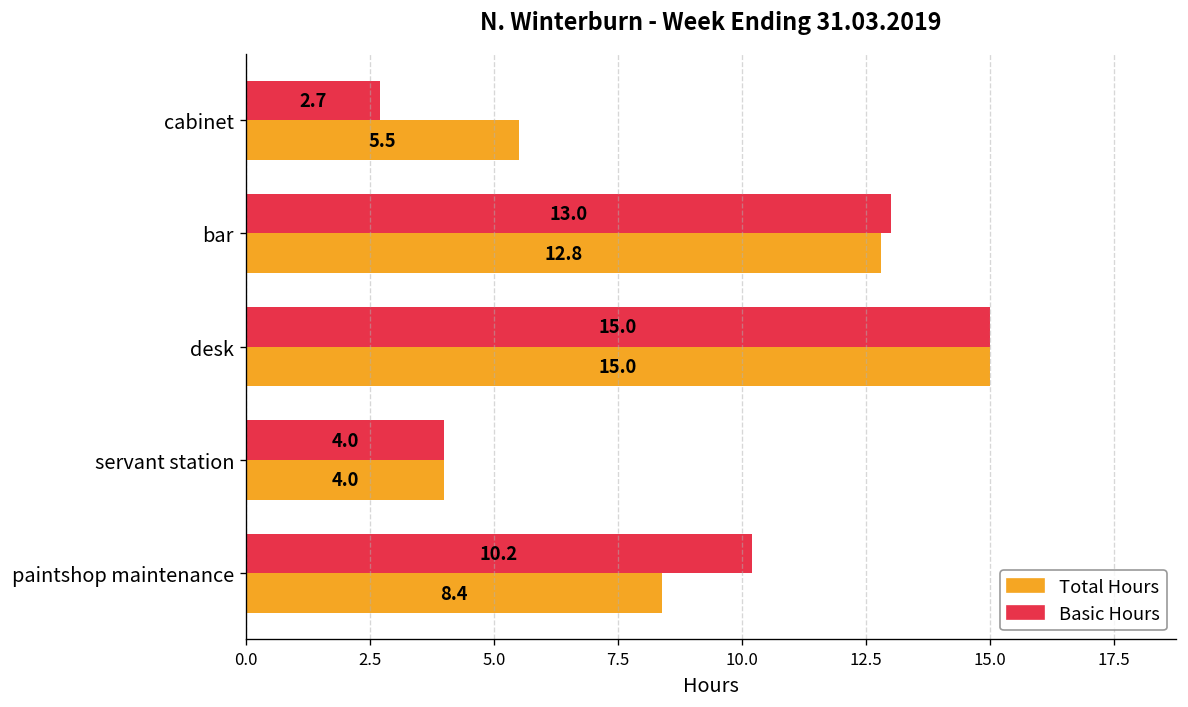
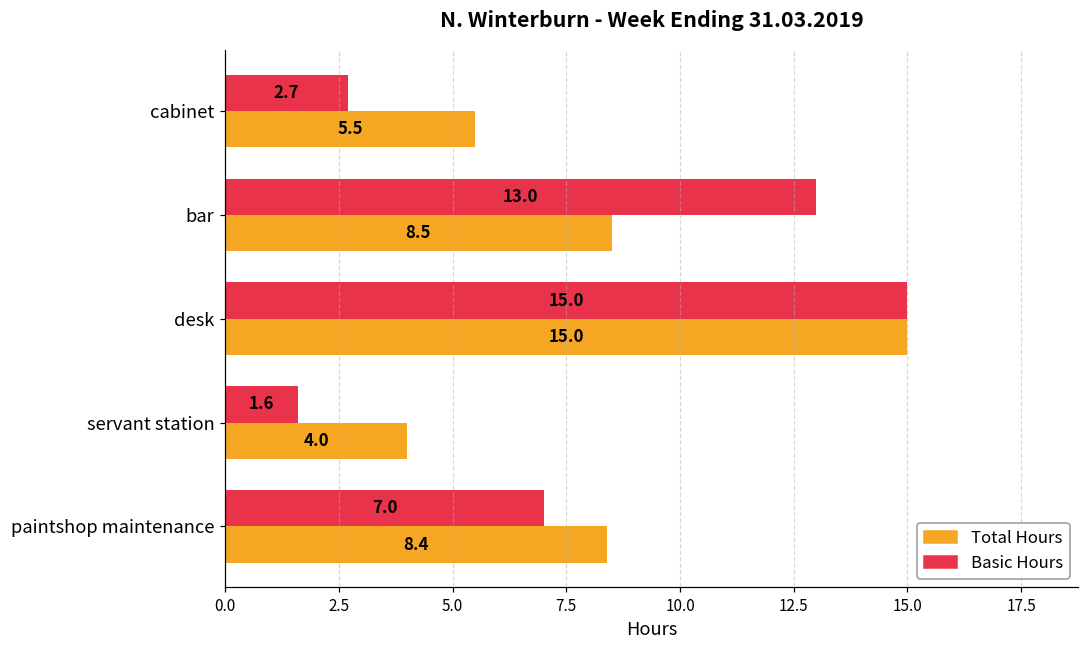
Total Hours, bar: 12.8 -> 8.5
Basic Hours, servant station: 4.0 -> 1.6
Basic Hours, paintshop maintenance: 10.2 -> 7.0
